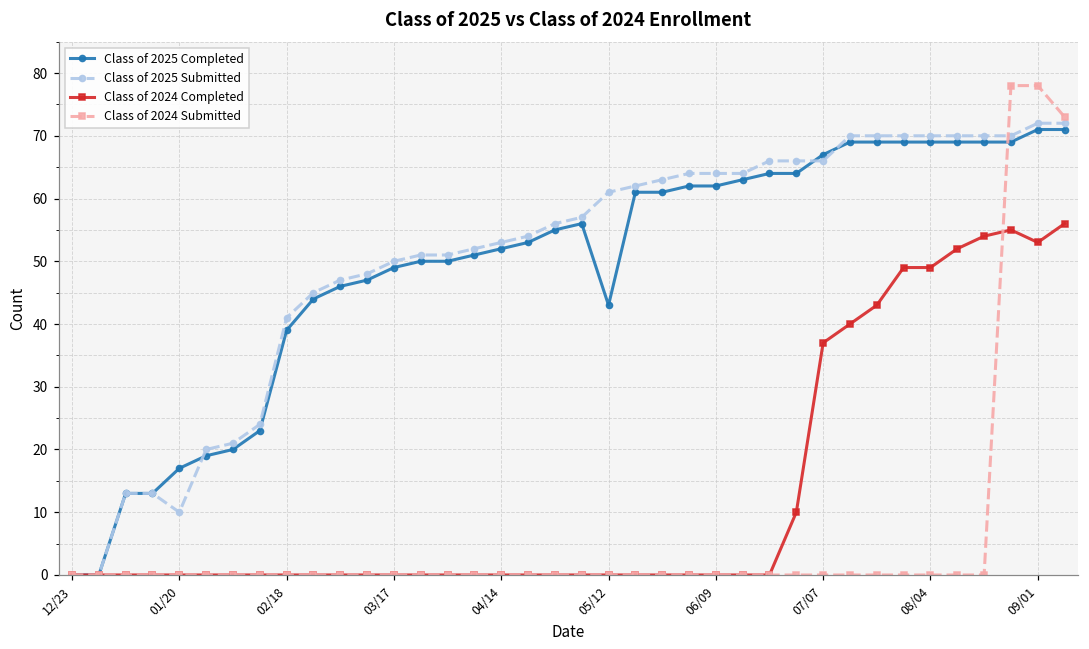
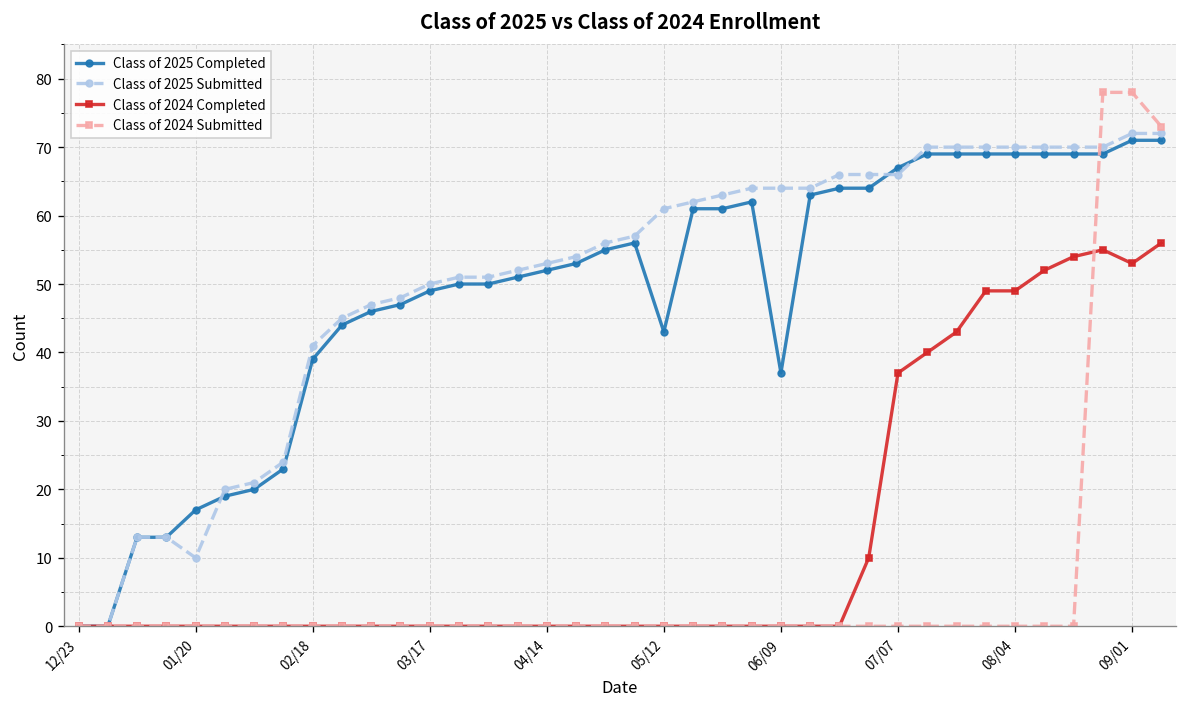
Class of 2025 Completed, 06/09: 62 -> 37
